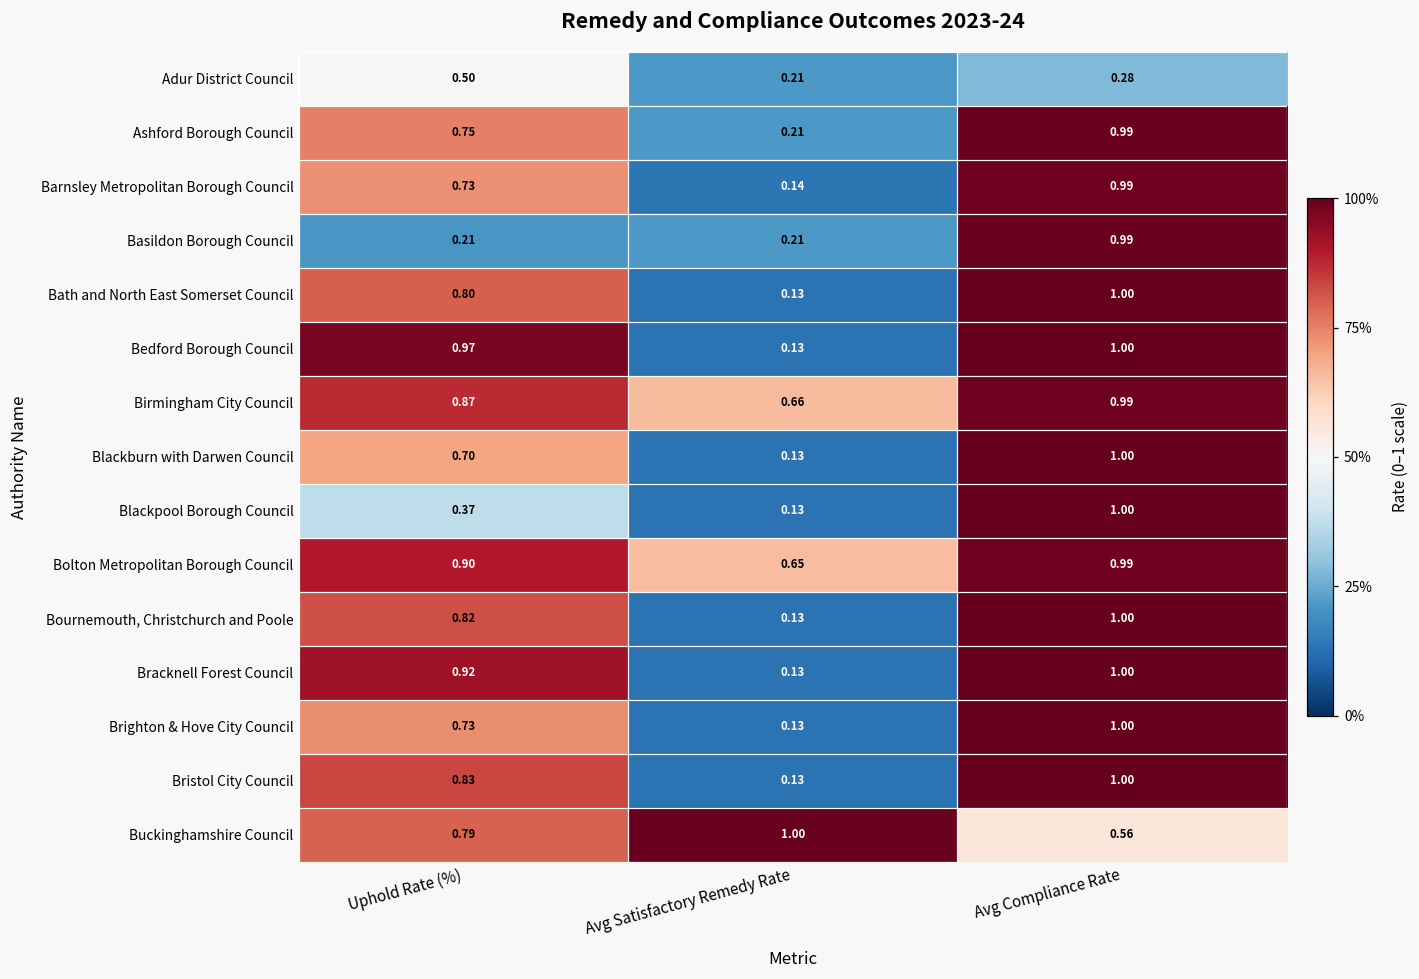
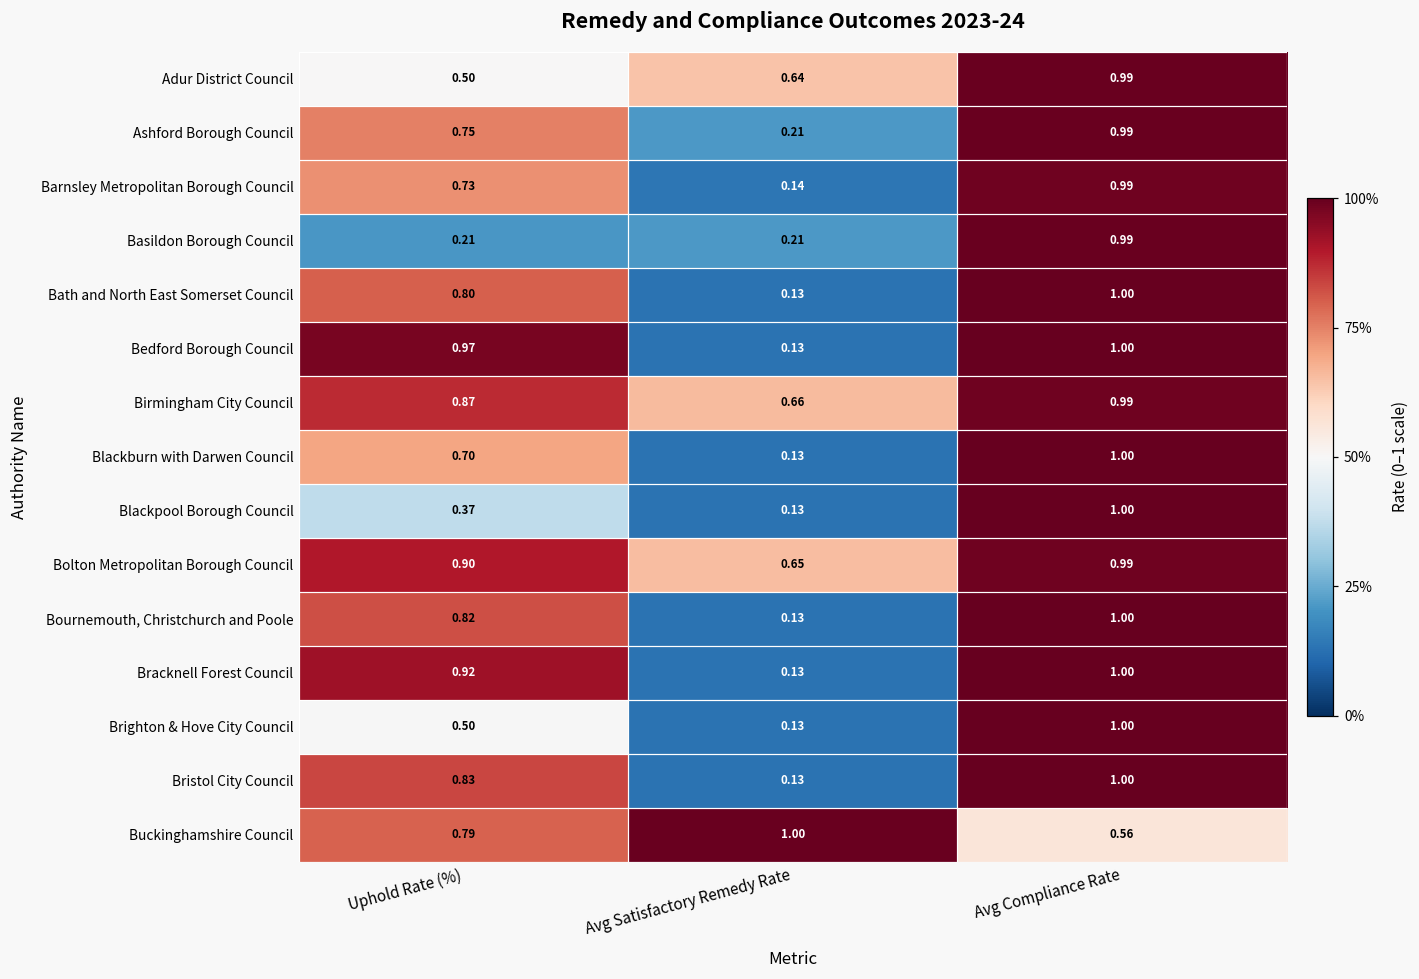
Adur District Council, Avg Satisfactory Remedy Rate: 0.21 -> 0.64
Adur District Council, Avg Compliance Rate: 0.28 -> 0.99
Brighton & Hove City Council, Uphold Rate (%): 0.73 -> 0.50
